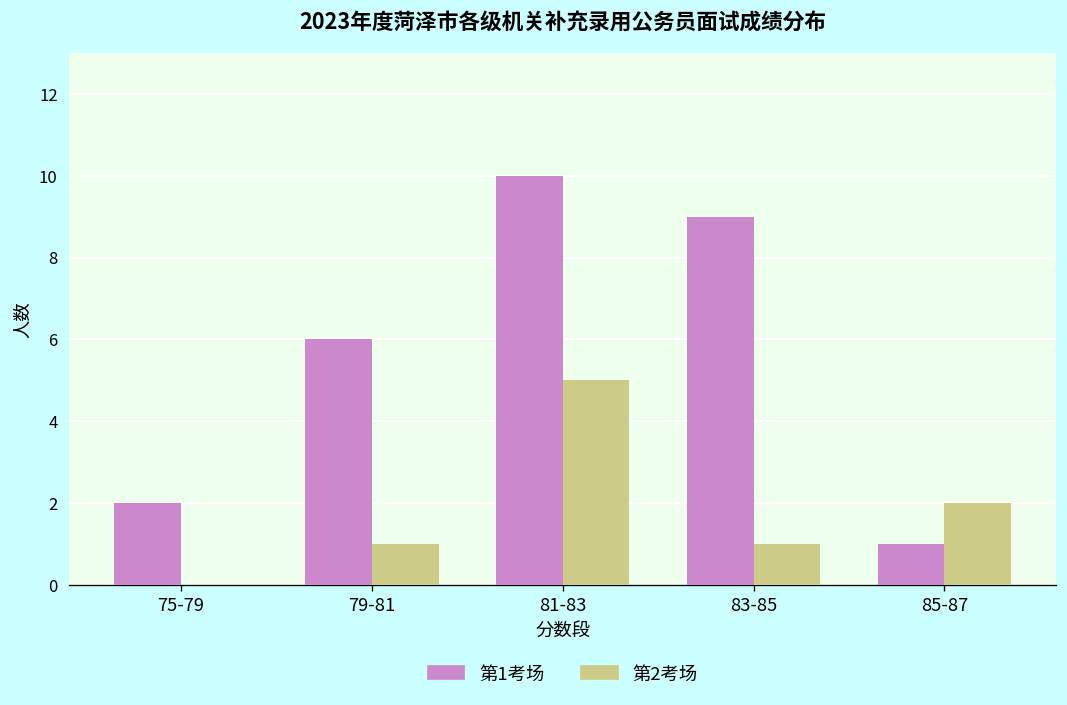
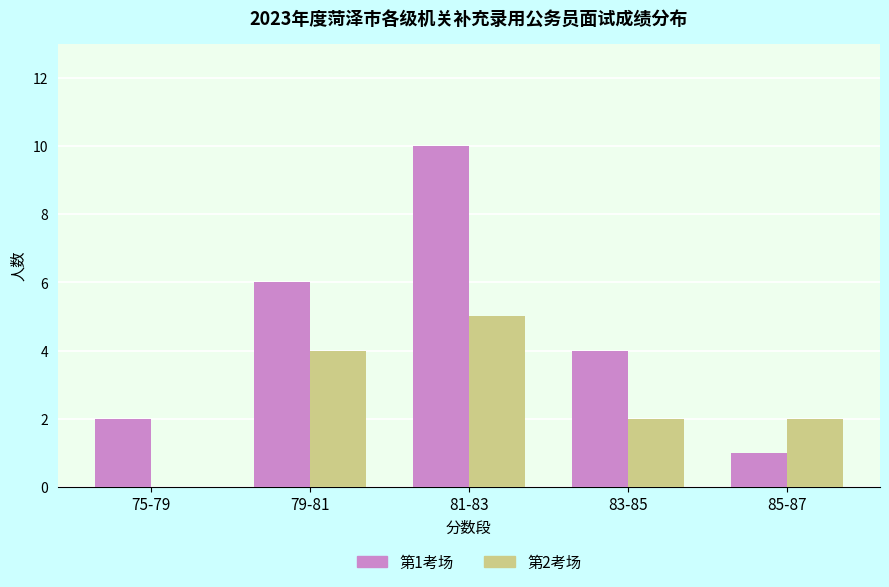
第2考场, 79-81: 1 -> 4
第1考场, 83-85: 9 -> 4
第2考场, 83-85: 1 -> 2
